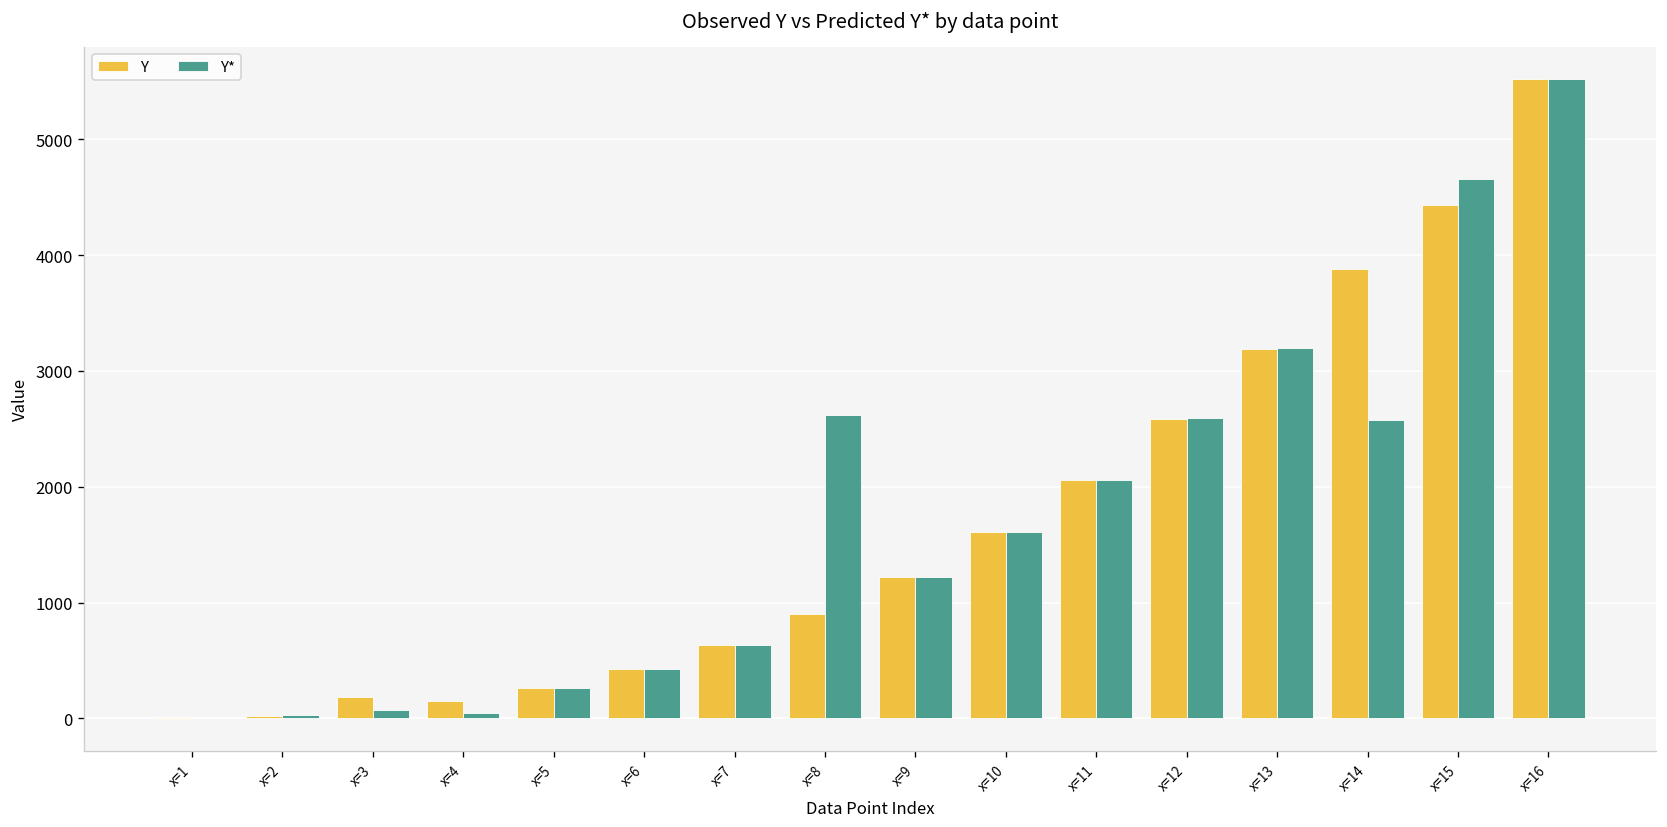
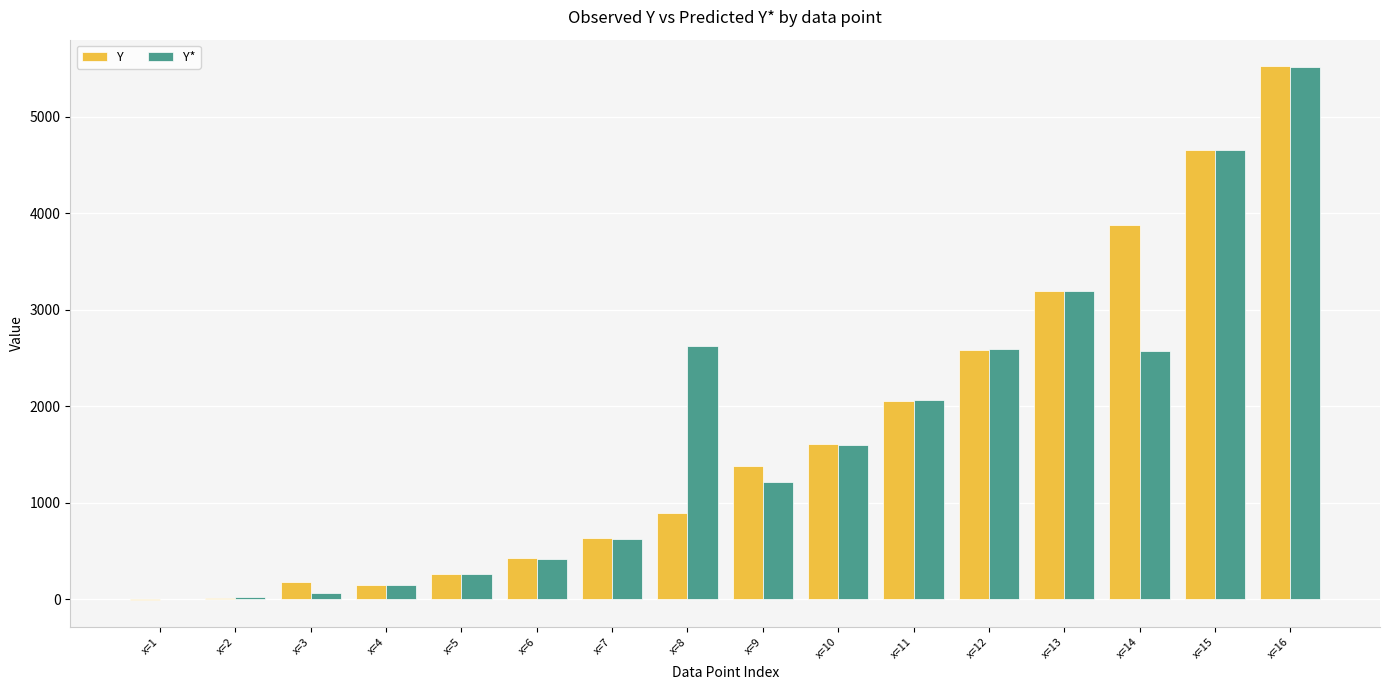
Y*, x=4: 0 -> 100
Y, x=9: 1200 -> 1400
Y, x=15: 4400 -> 4700
